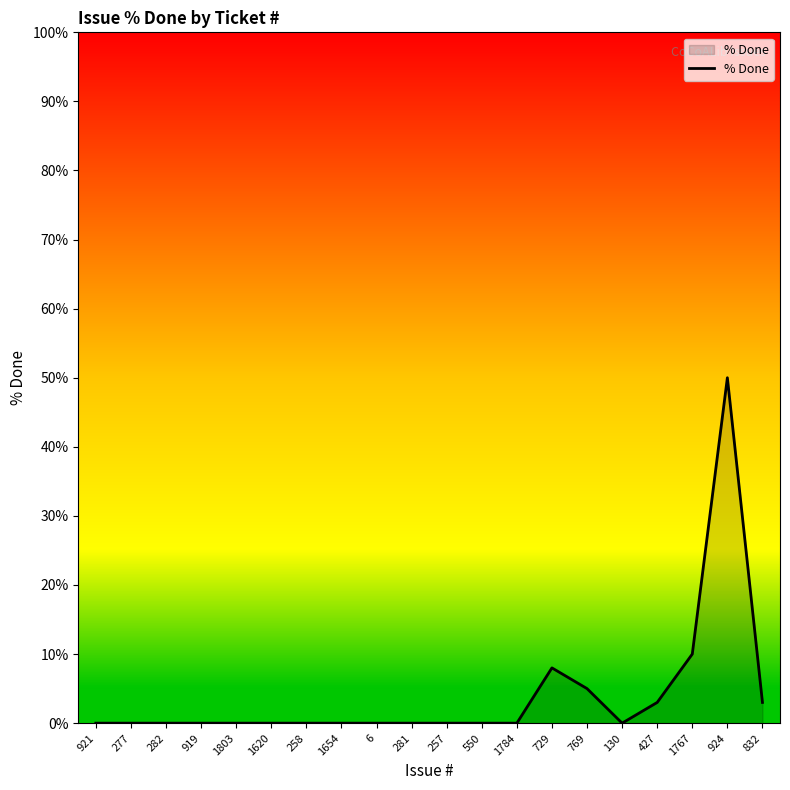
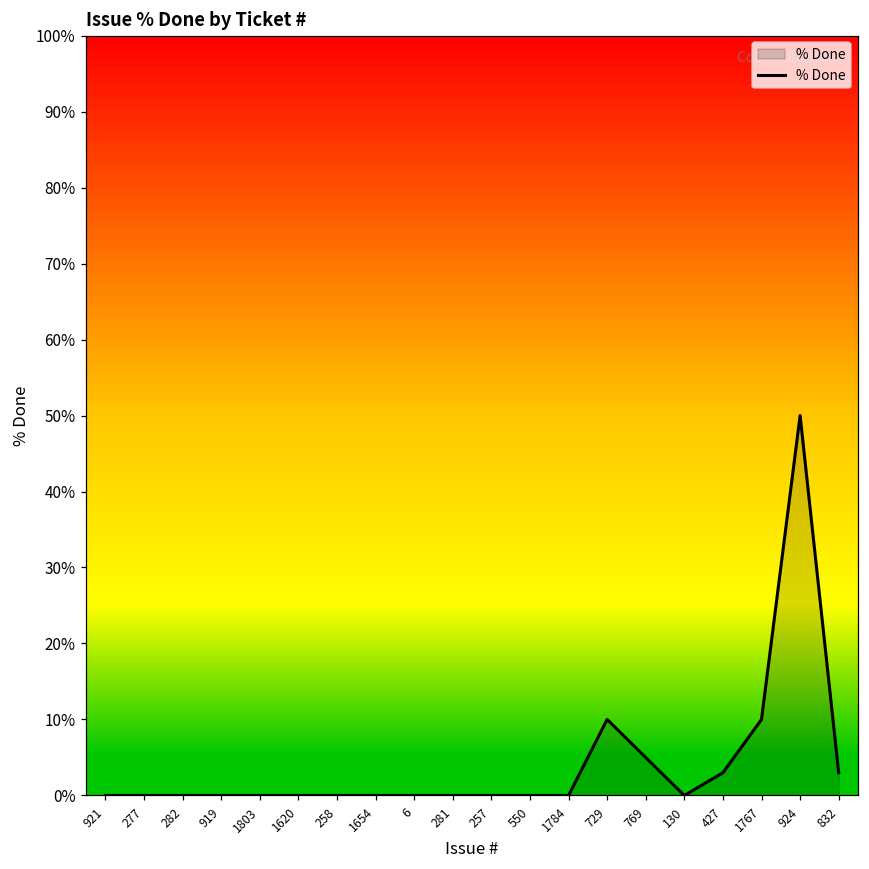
729: 8% -> 10%
